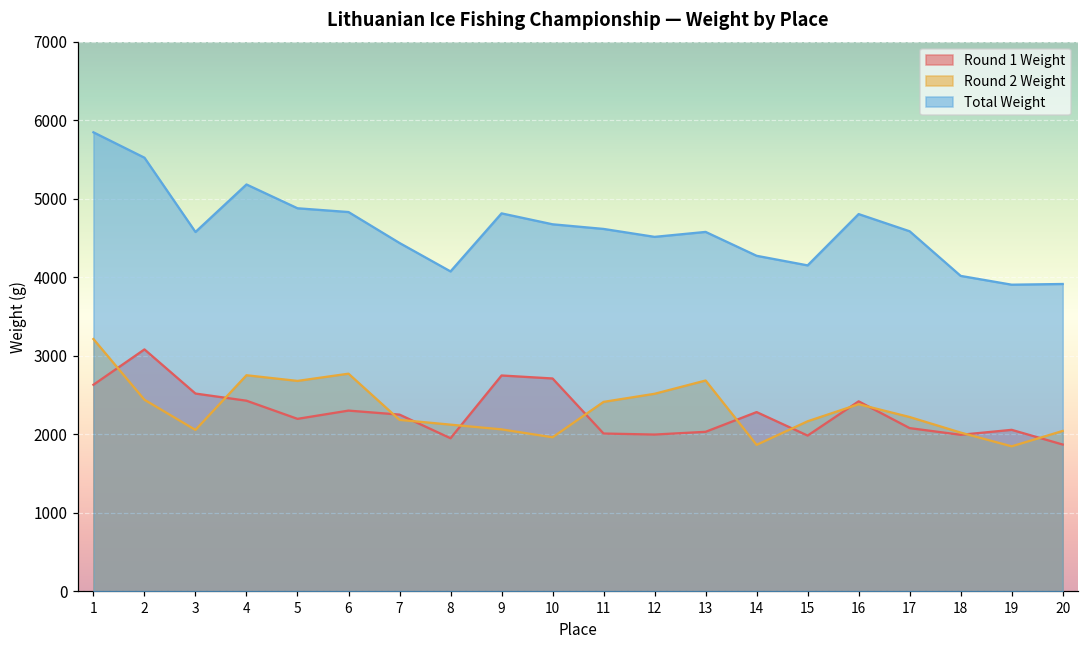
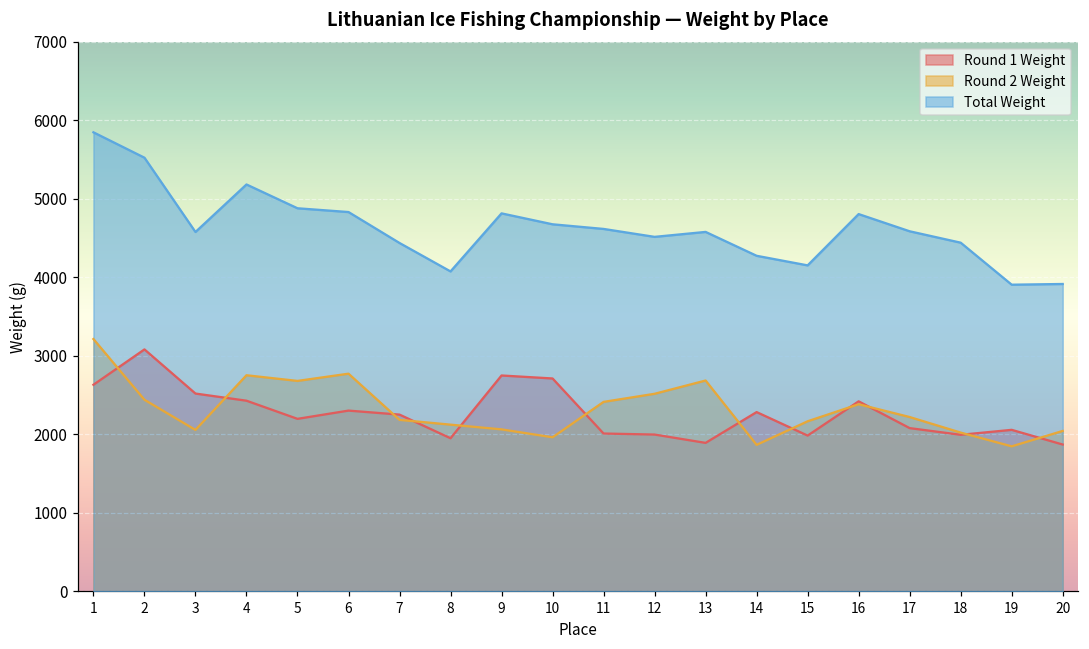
Round 1 Weight, 13: 2000 -> 1900
Total Weight, 18: 4000 -> 4400
